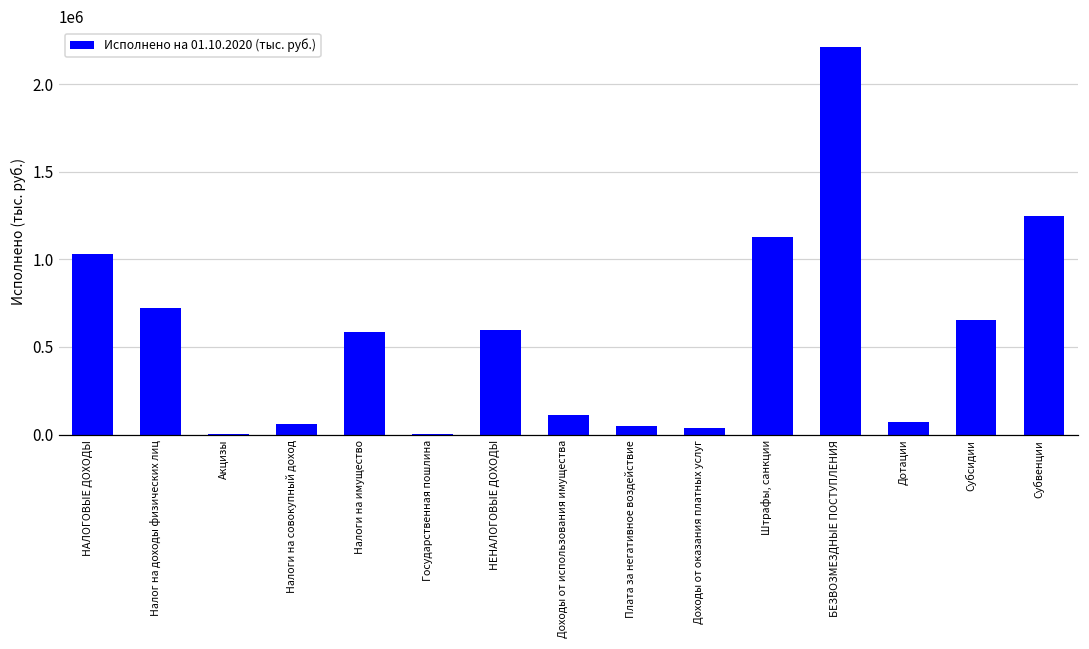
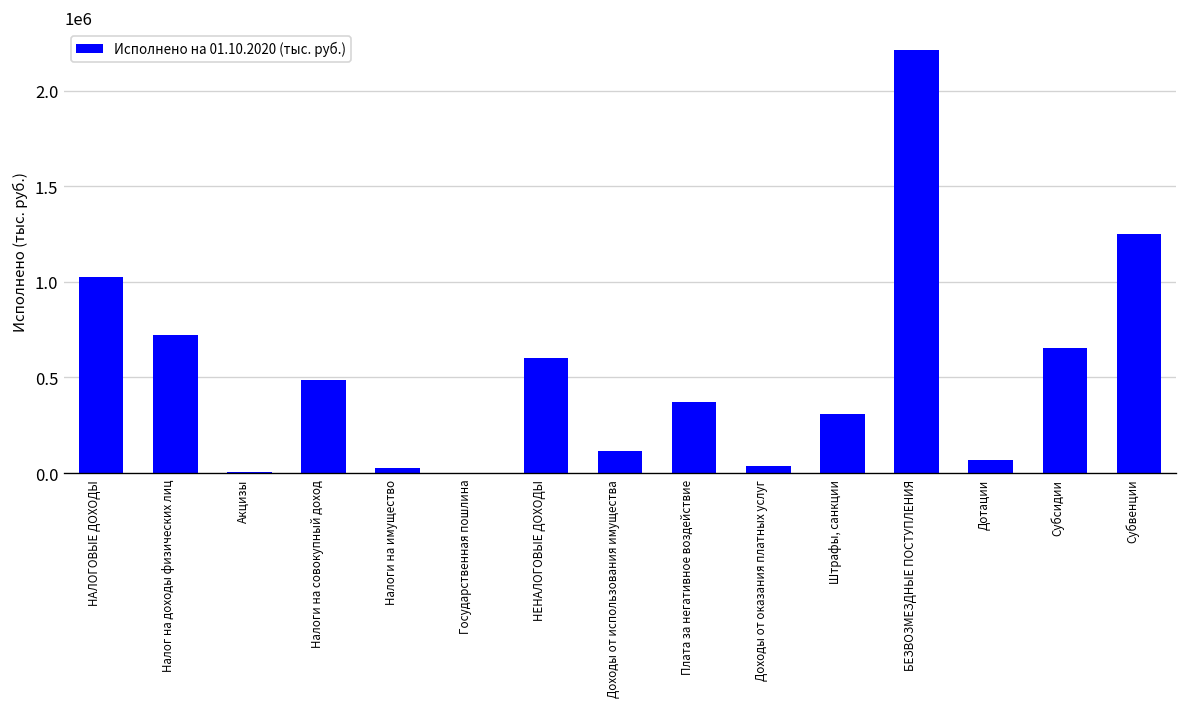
Налоги на совокупный доход: 60000 -> 490000
Налоги на имущество: 590000 -> 30000
Плата за негативное воздействие: 50000 -> 370000
Штрафы, санкции: 1130000 -> 310000
